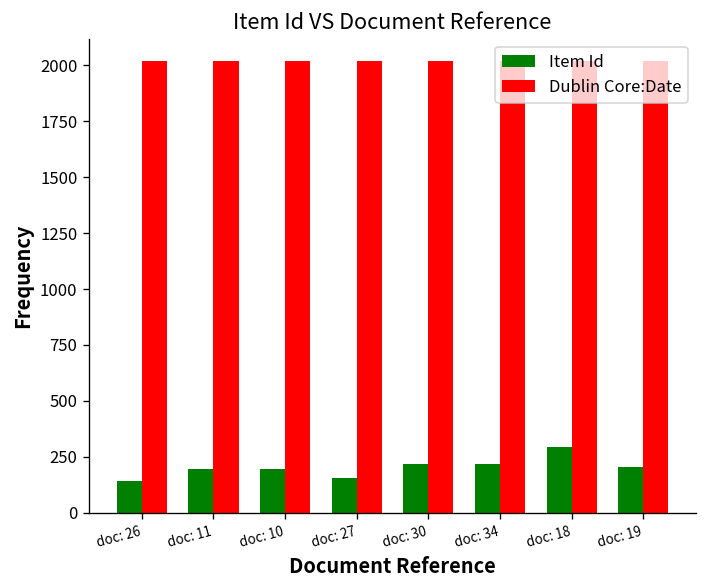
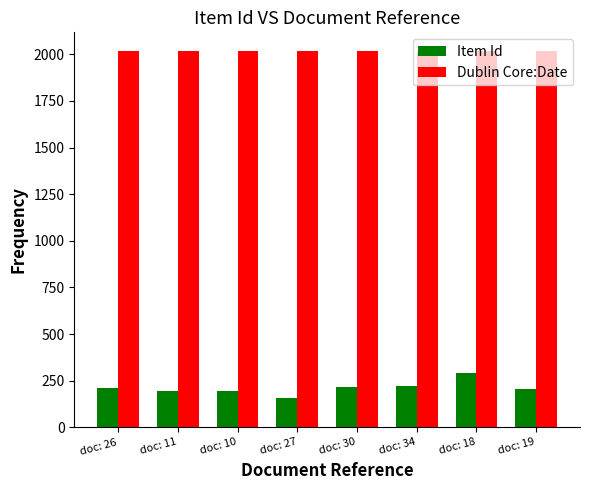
Item Id, doc: 26: 140 -> 210
